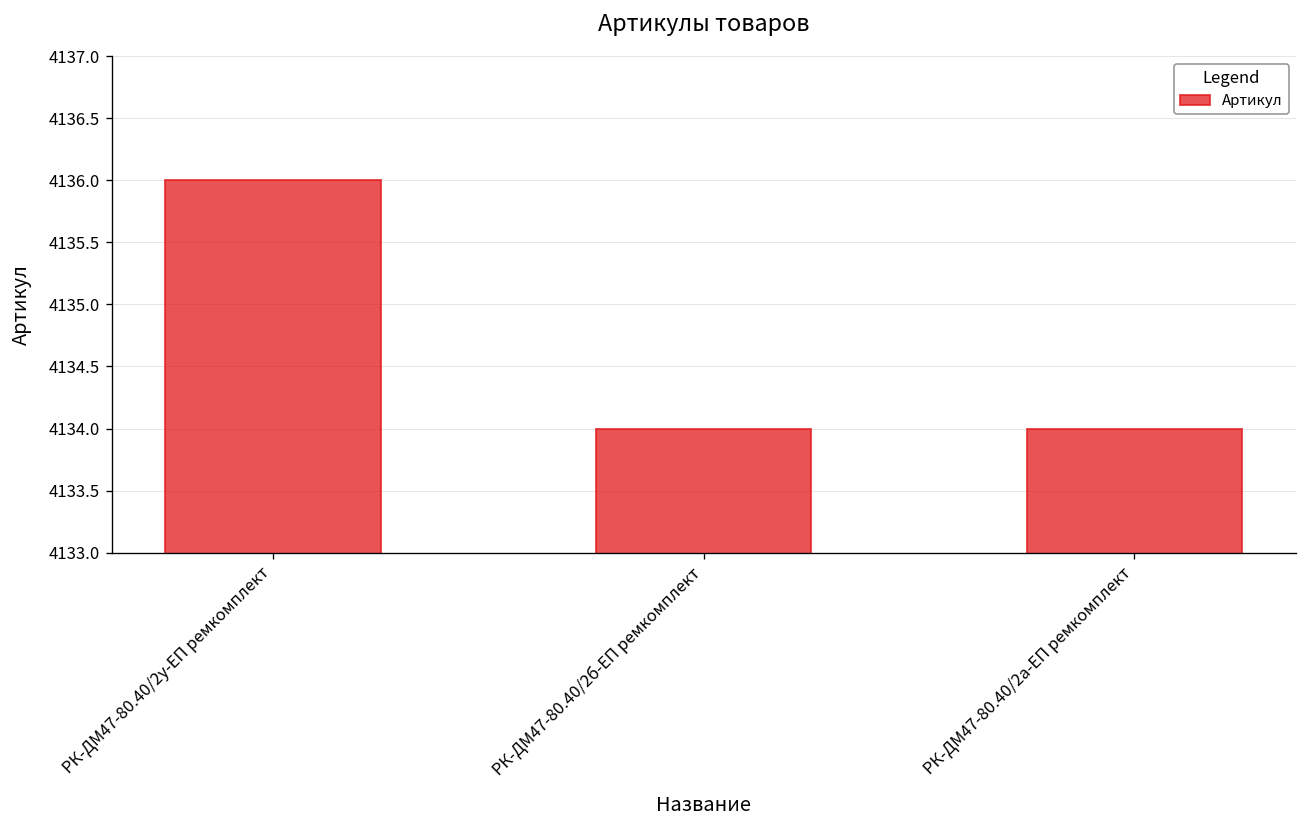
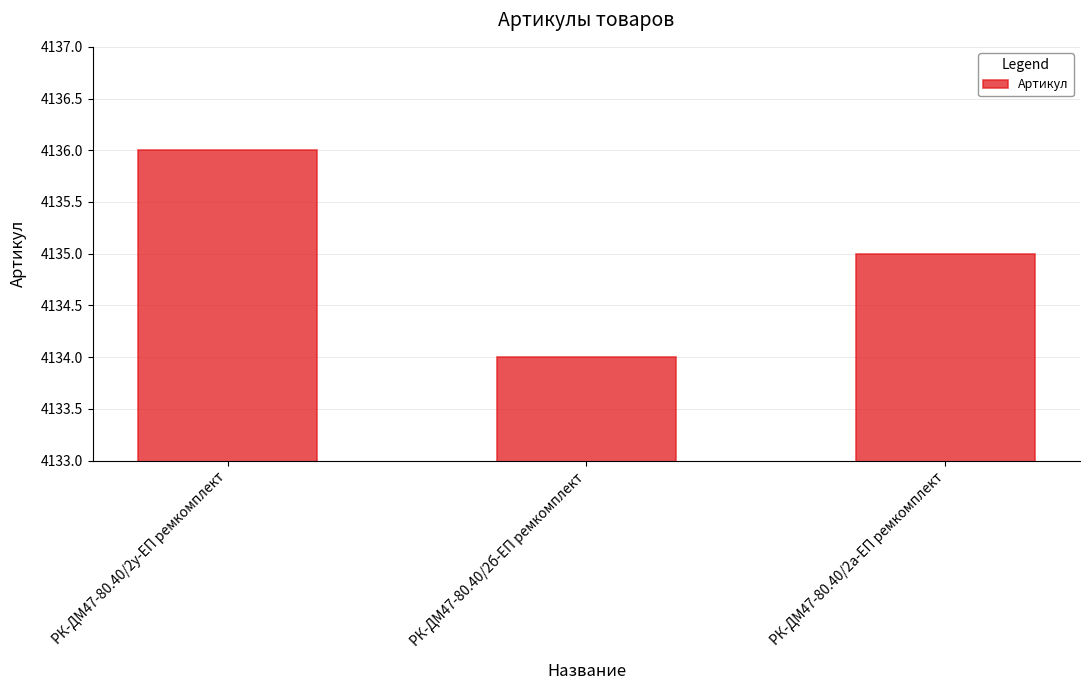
РК-ДМ47-80.40/2а-ЕП ремкомплект: 4134 -> 4135
